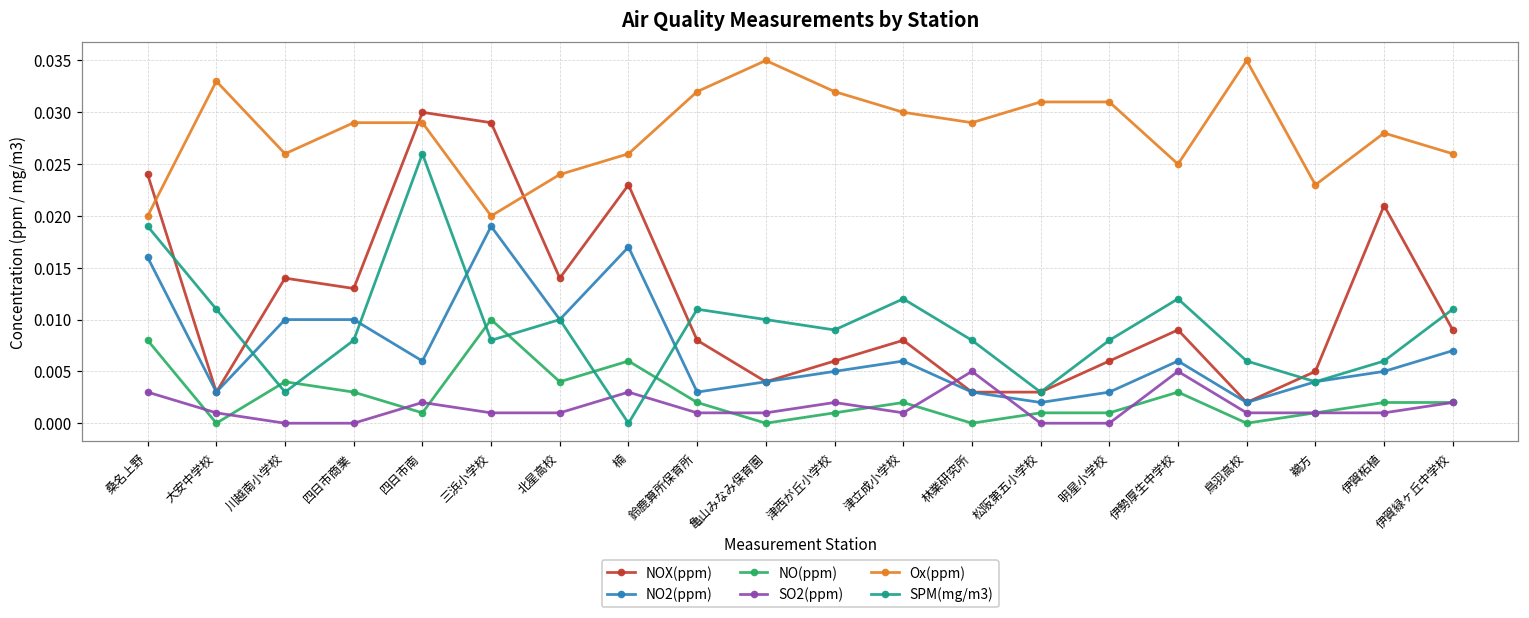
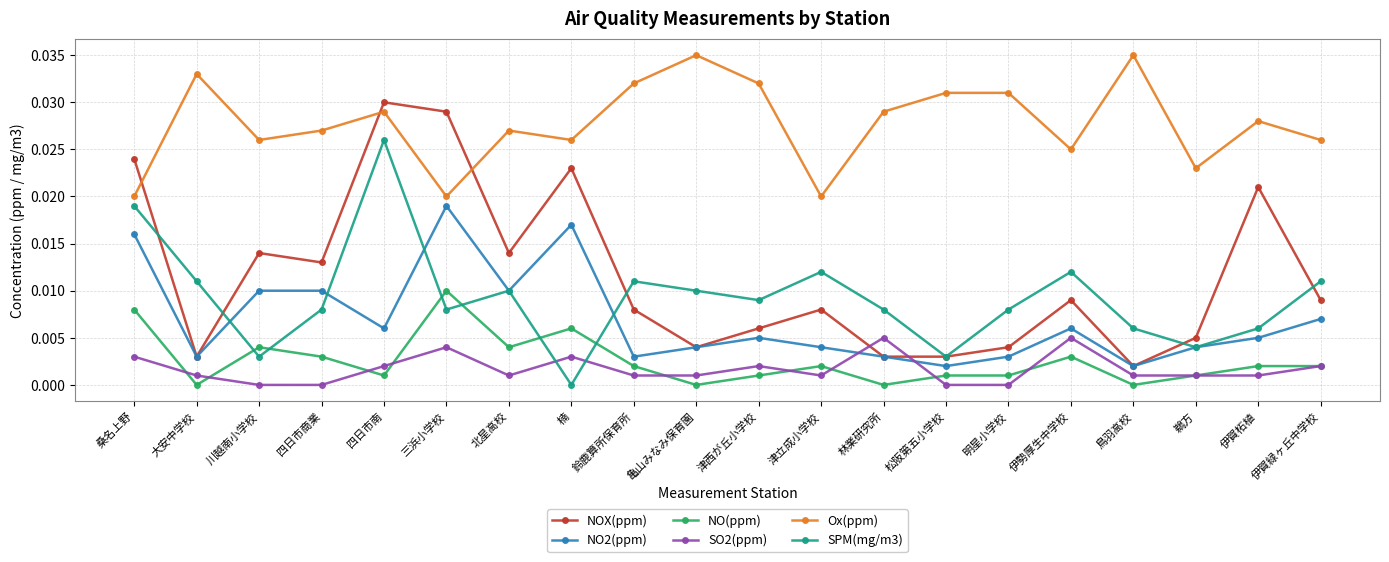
Ox(ppm), 四日市商業: 0.029 -> 0.027
SO2(ppm), 三浜小学校: 0.001 -> 0.004
Ox(ppm), 北星高校: 0.024 -> 0.027
NO2(ppm), 津立成小学校: 0.006 -> 0.004
Ox(ppm), 津立成小学校: 0.03 -> 0.02
NOX(ppm), 明星小学校: 0.006 -> 0.004
